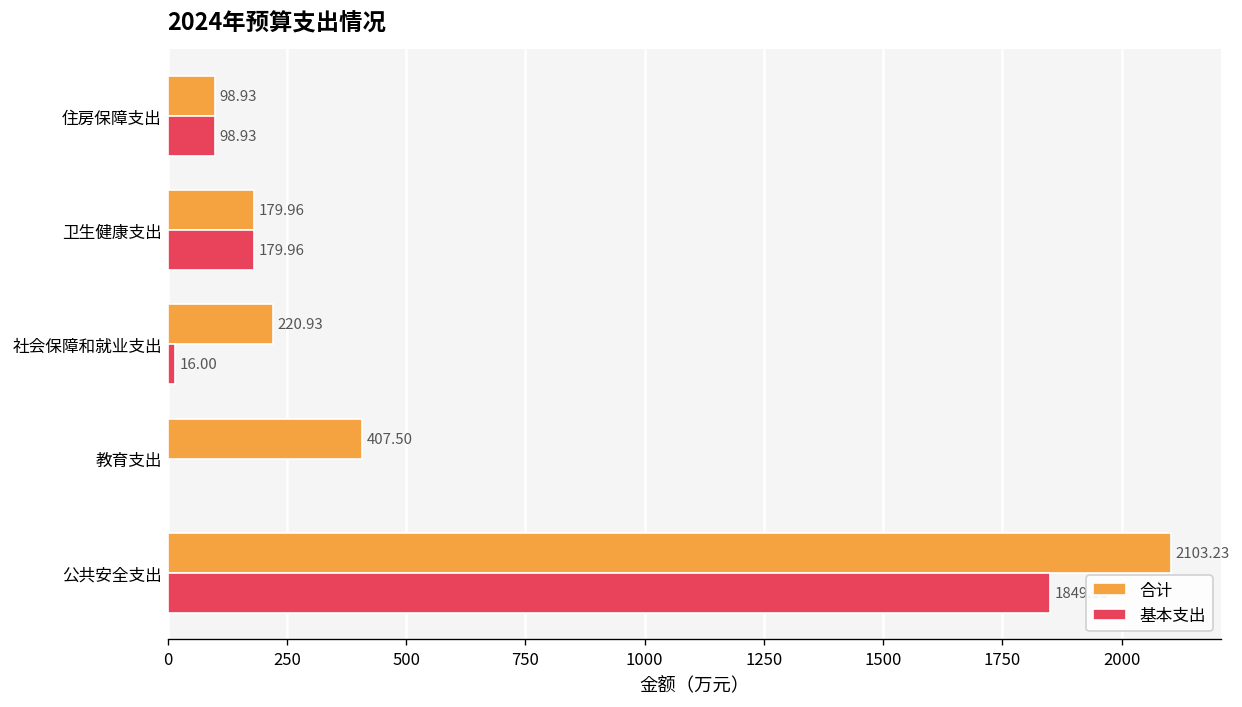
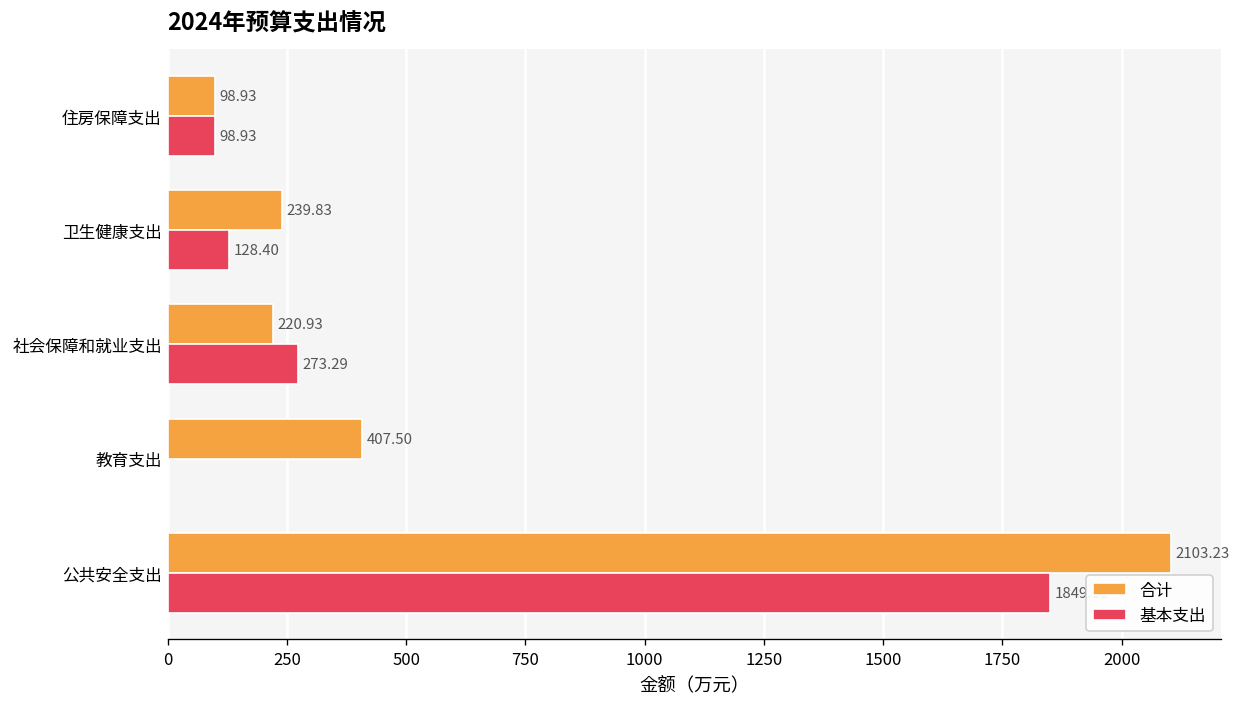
合计, 卫生健康支出: 179.96 -> 239.83
基本支出, 卫生健康支出: 179.96 -> 128.40
基本支出, 社会保障和就业支出: 16.00 -> 273.29
